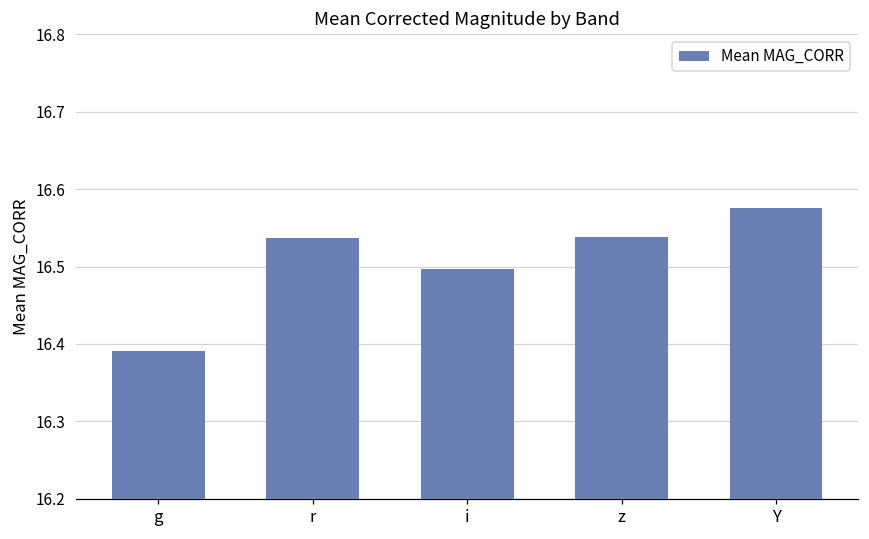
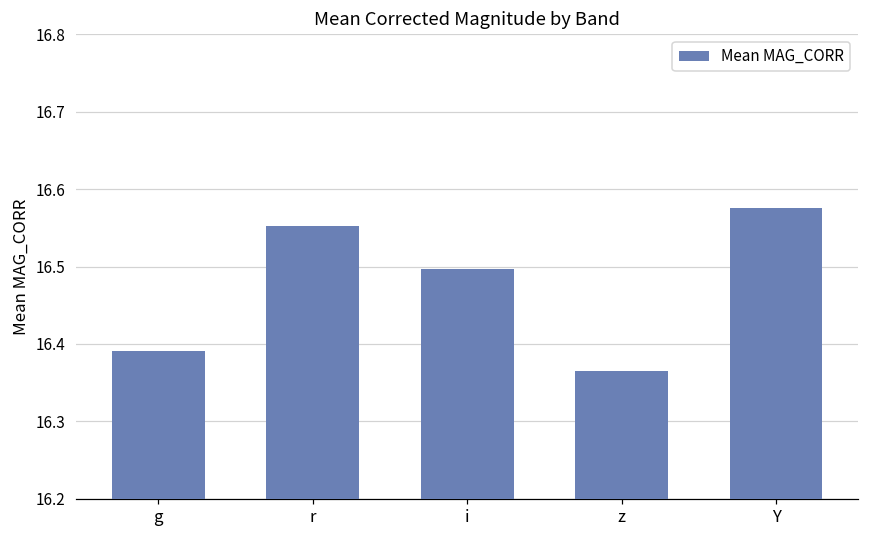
r: 16.54 -> 16.55
z: 16.54 -> 16.37
